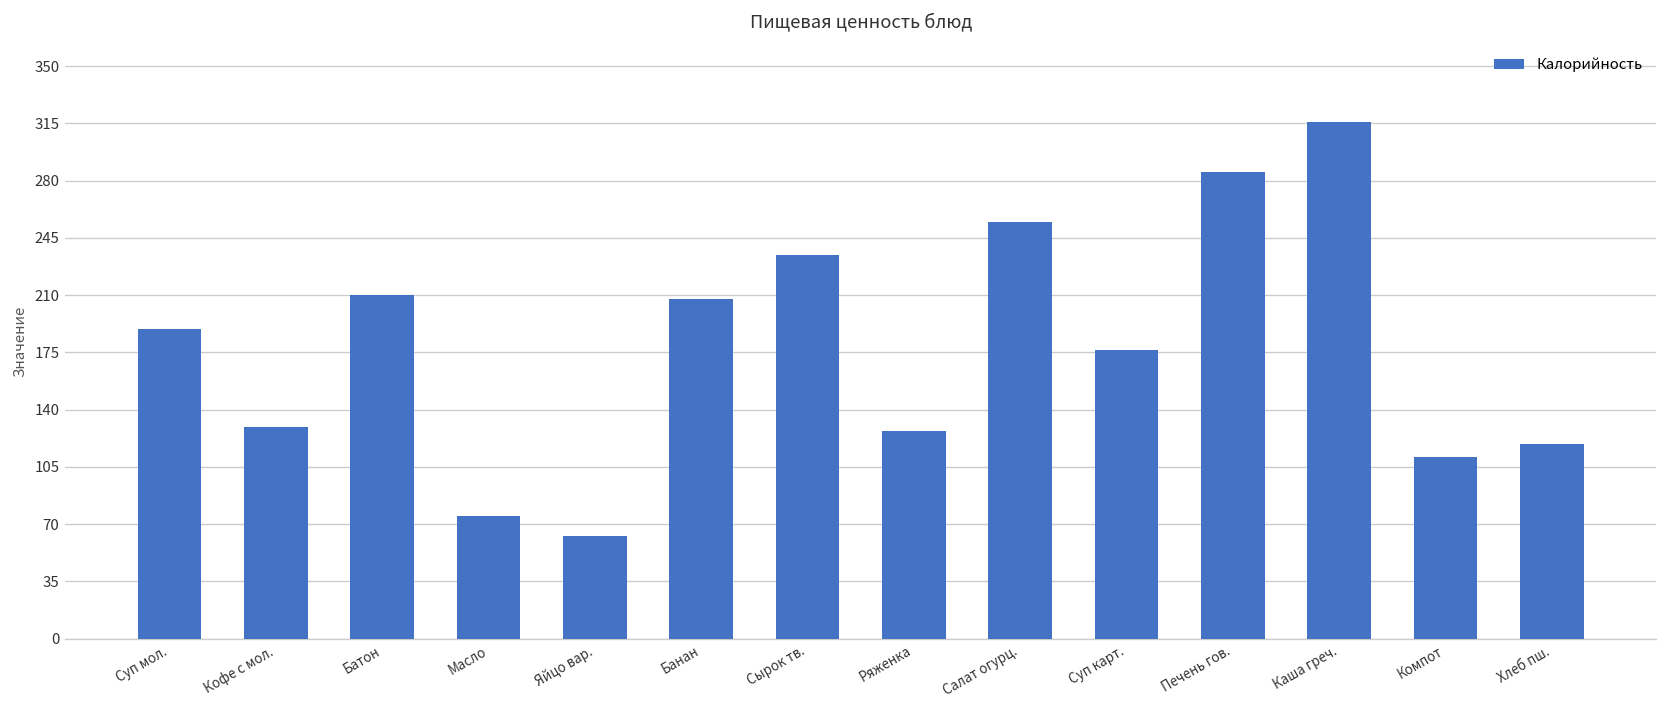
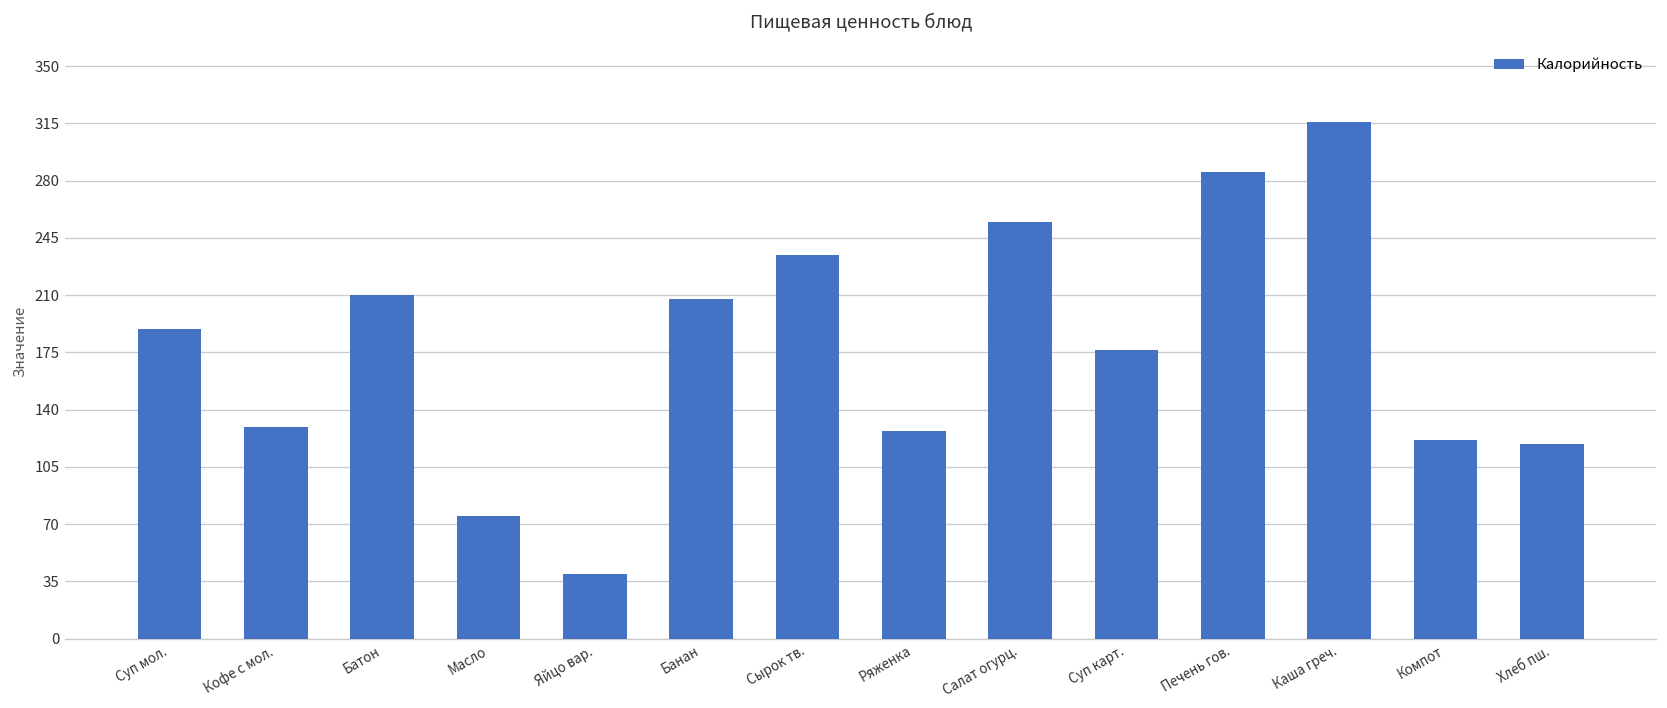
Яйцо вар.: 63 -> 39
Компот: 111 -> 121
